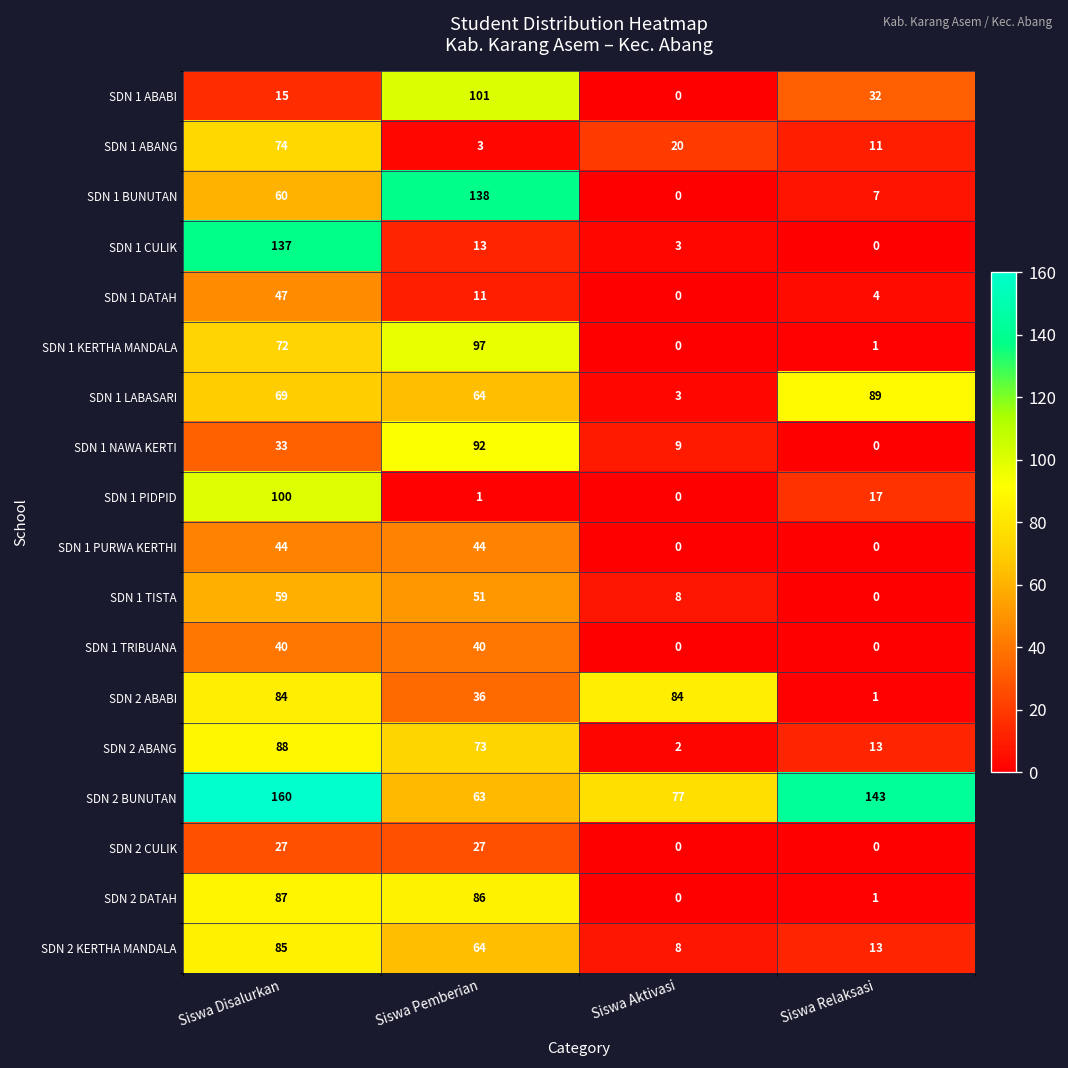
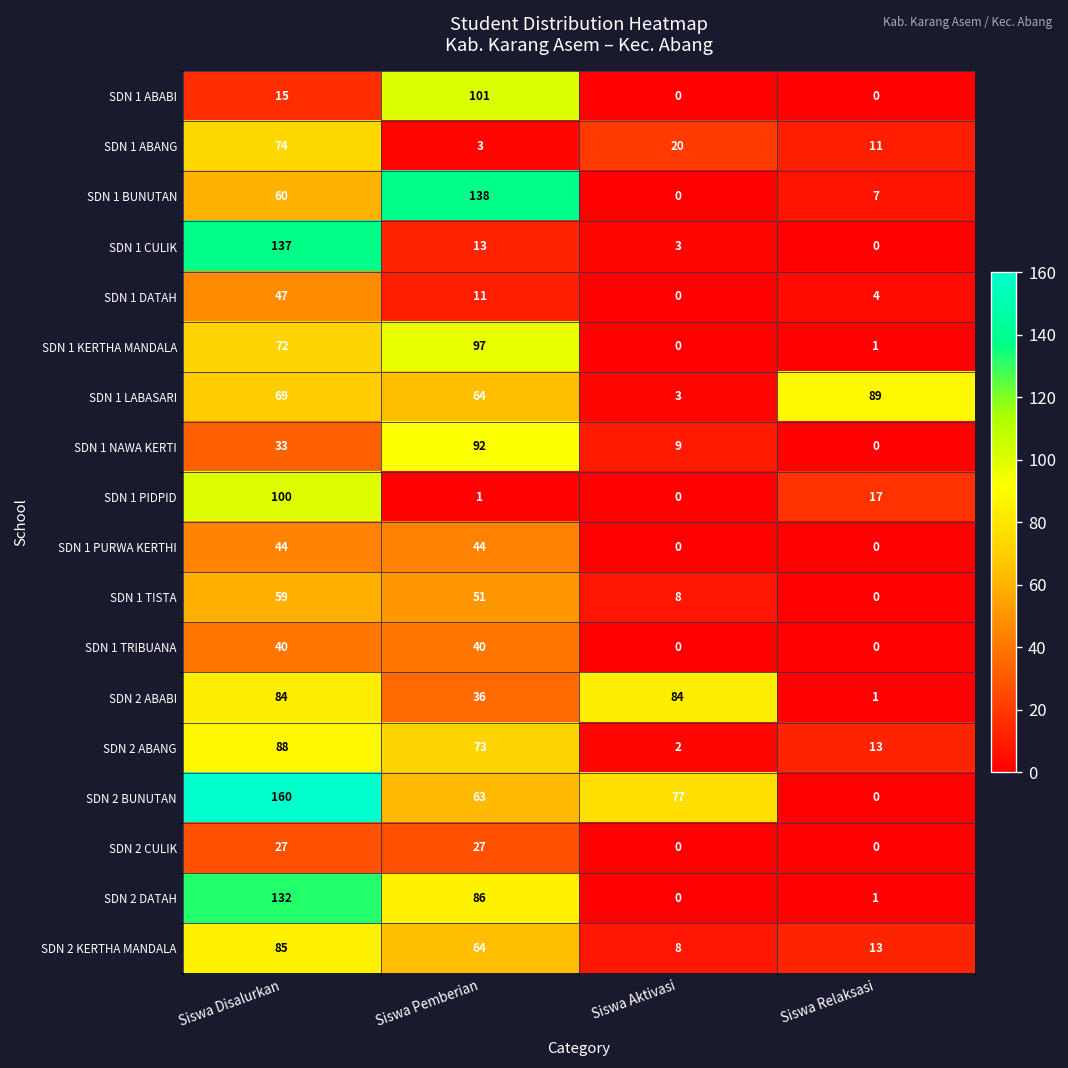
SDN 1 ABABI, Siswa Relaksasi: 32 -> 0
SDN 2 BUNUTAN, Siswa Relaksasi: 143 -> 0
SDN 2 DATAH, Siswa Disalurkan: 87 -> 132
